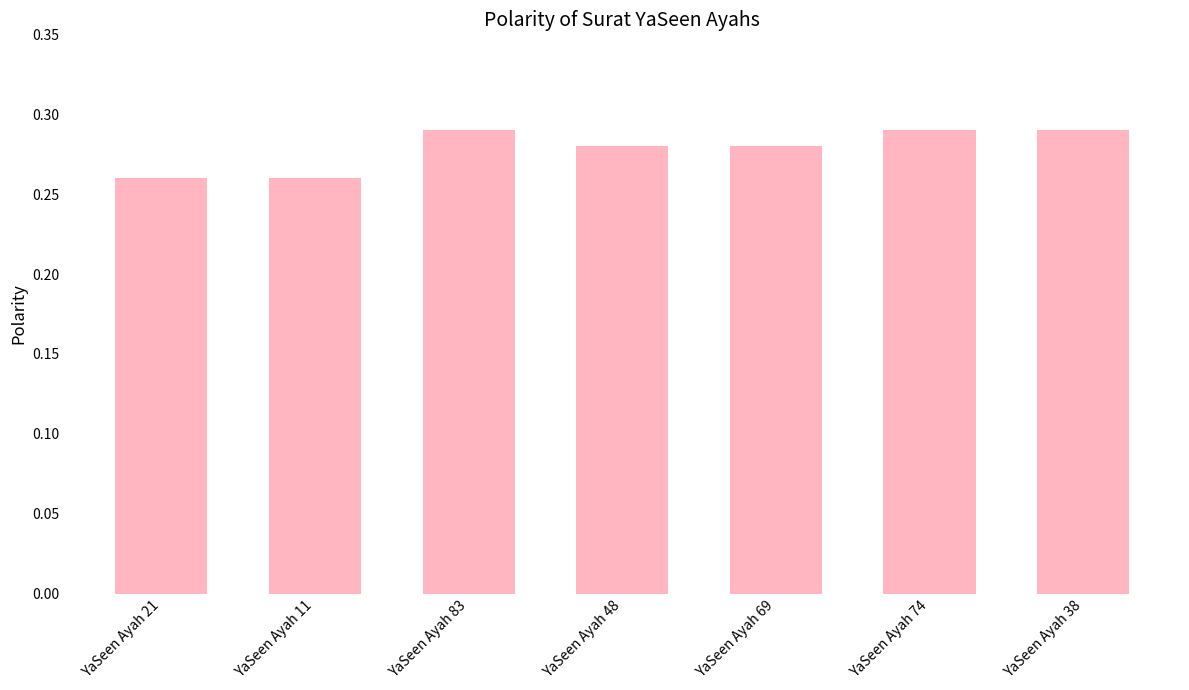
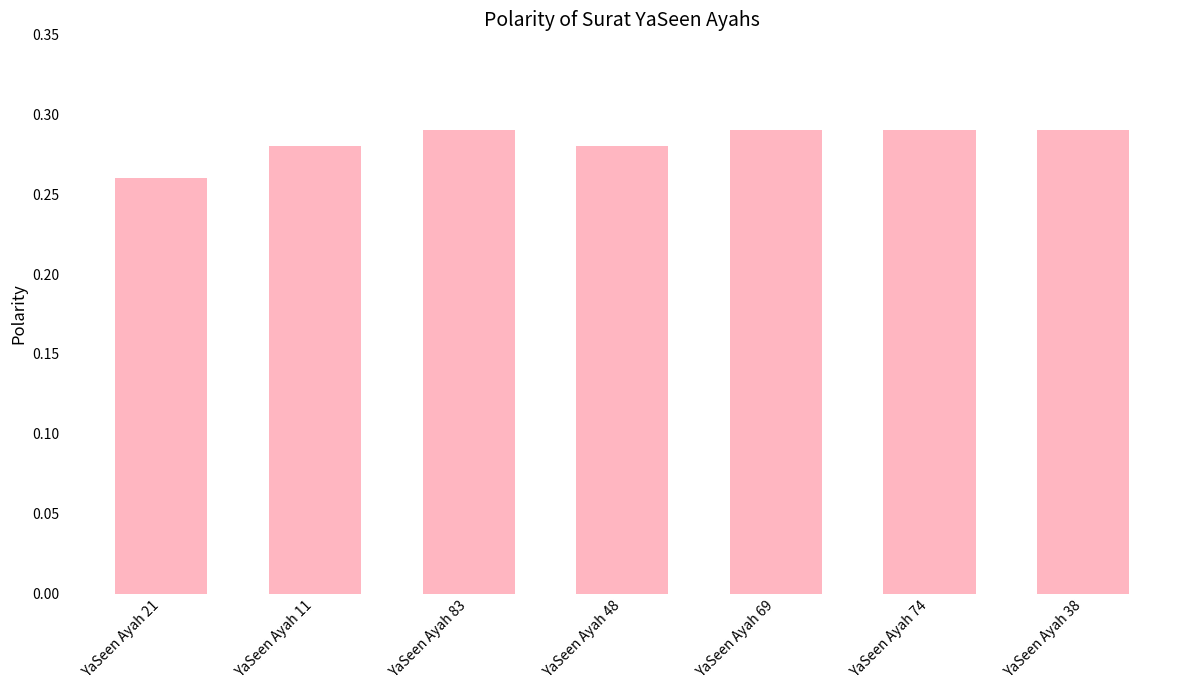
YaSeen Ayah 11: 0.26 -> 0.28
YaSeen Ayah 69: 0.28 -> 0.29
